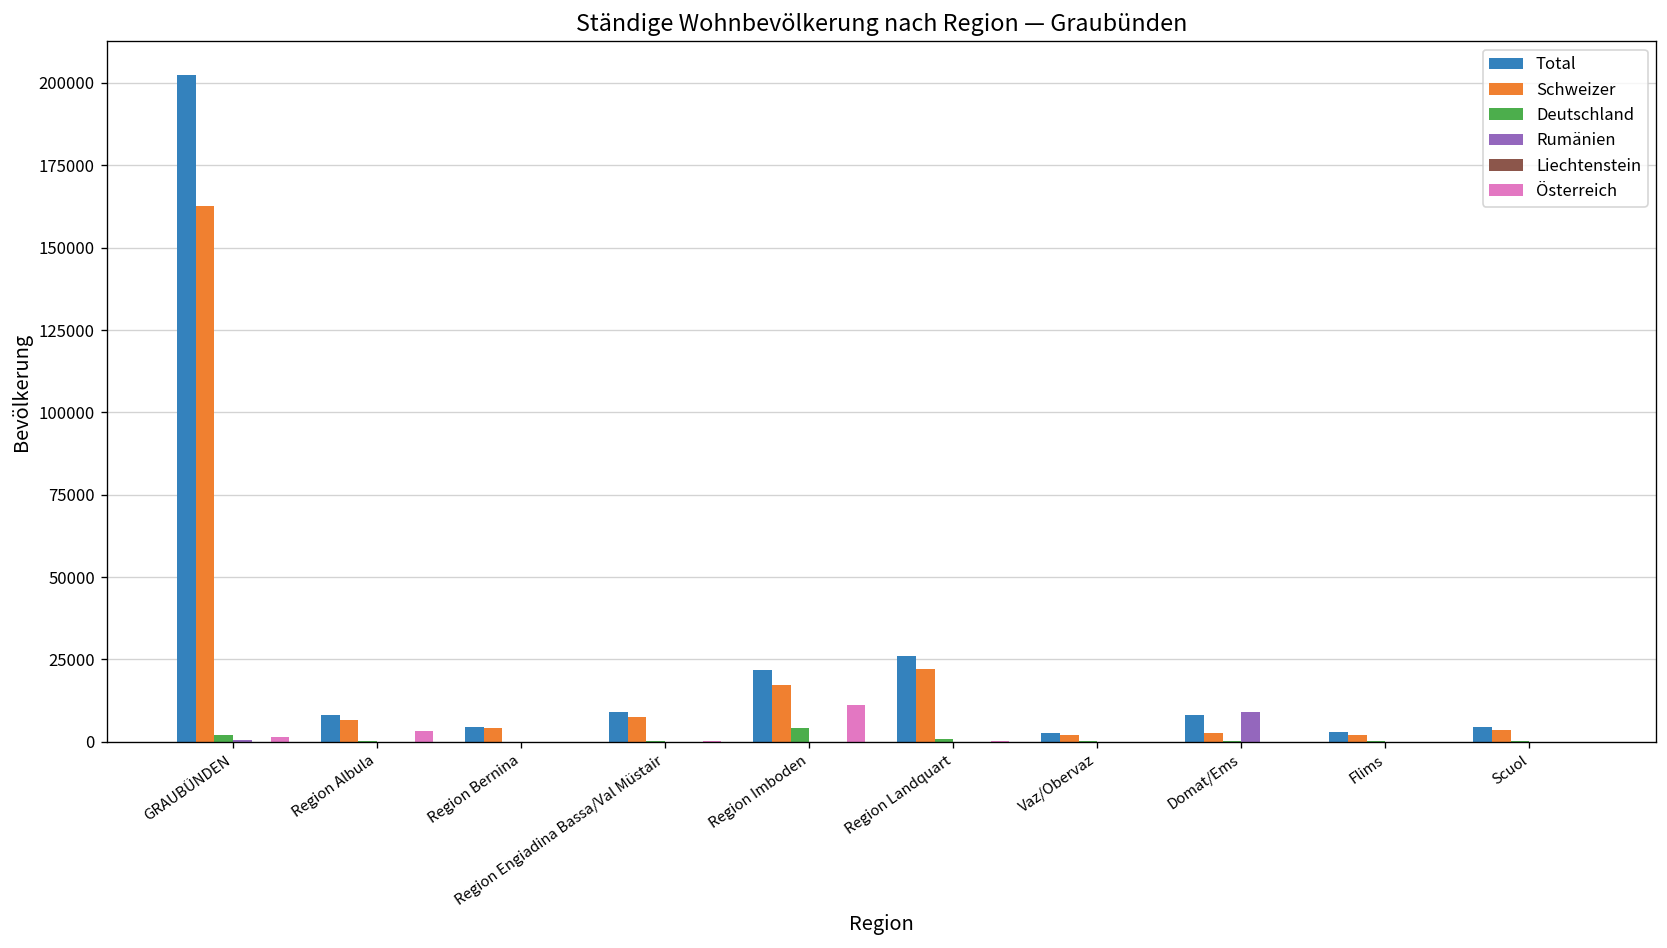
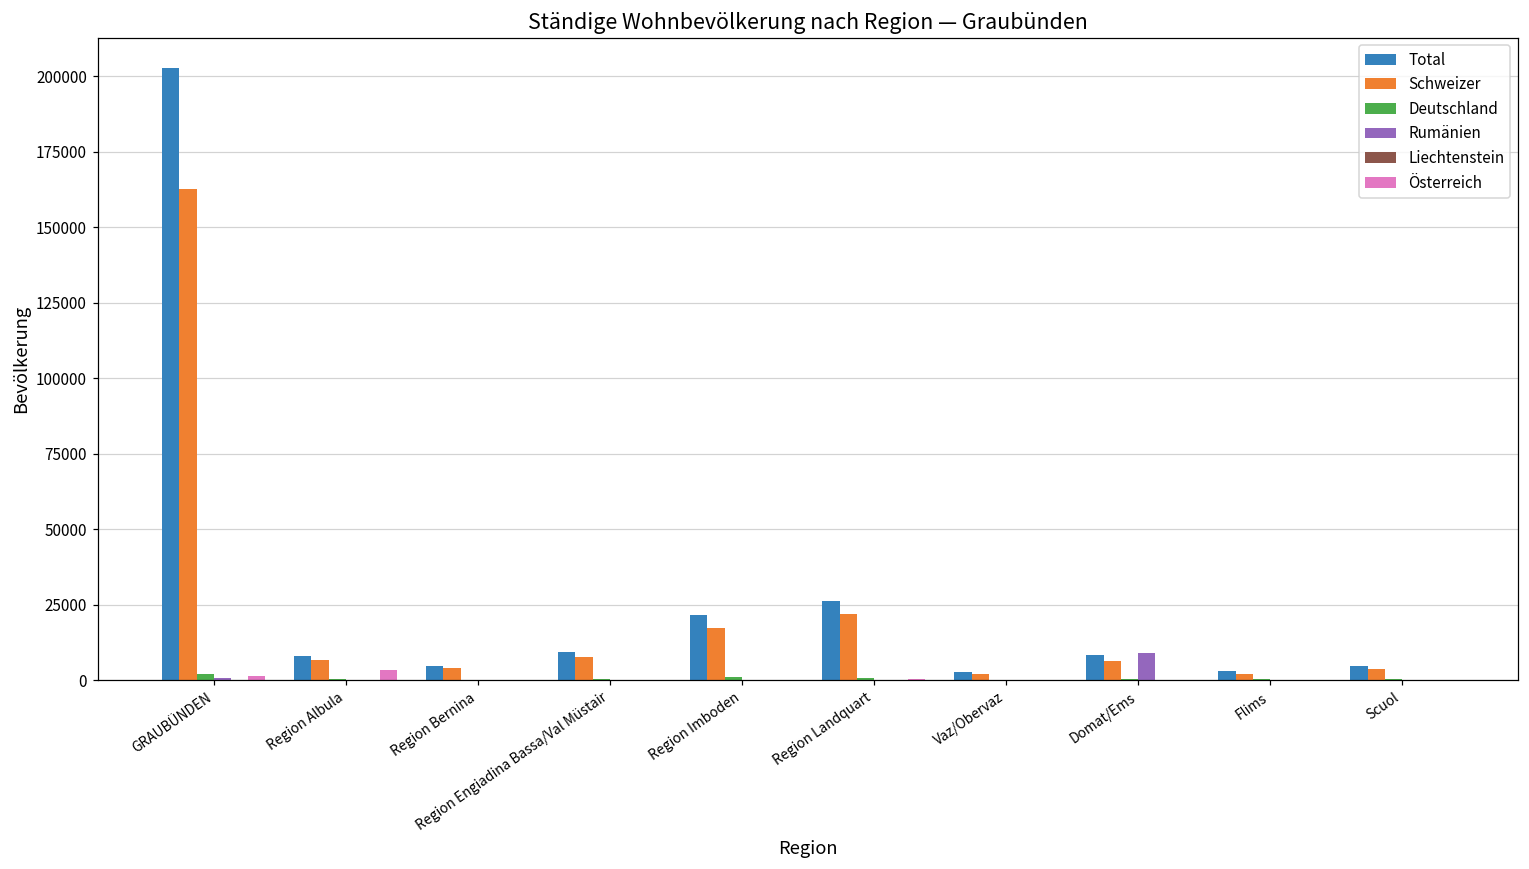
Deutschland, Region Imboden: 4000 -> 1000
Österreich, Region Imboden: 11000 -> 0
Schweizer, Domat/Ems: 3000 -> 6000
